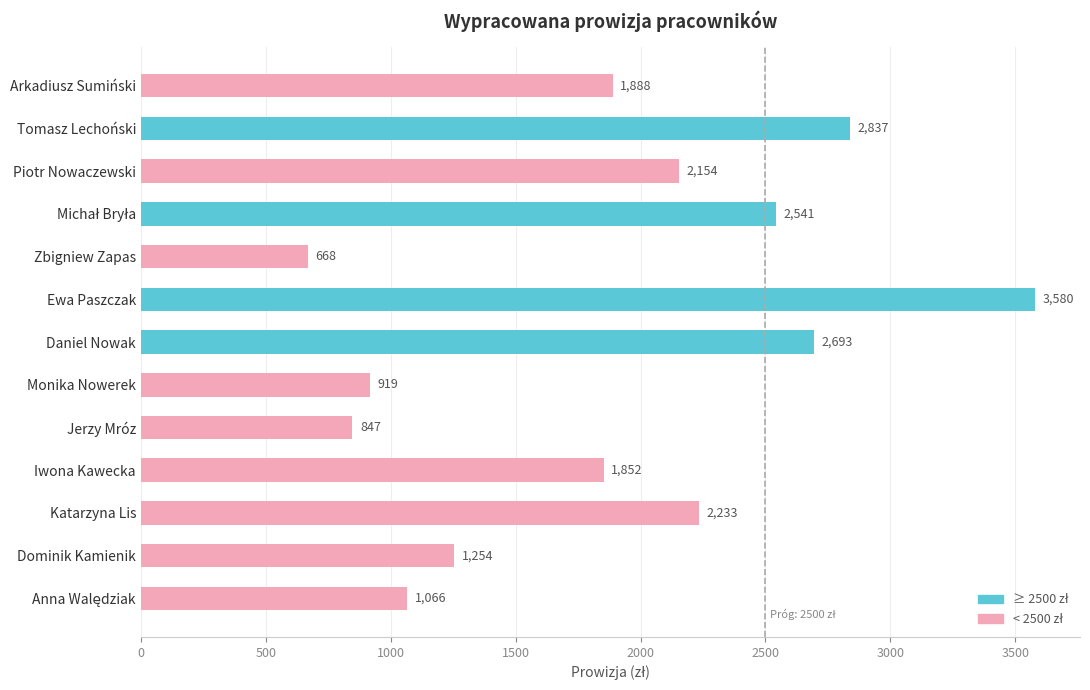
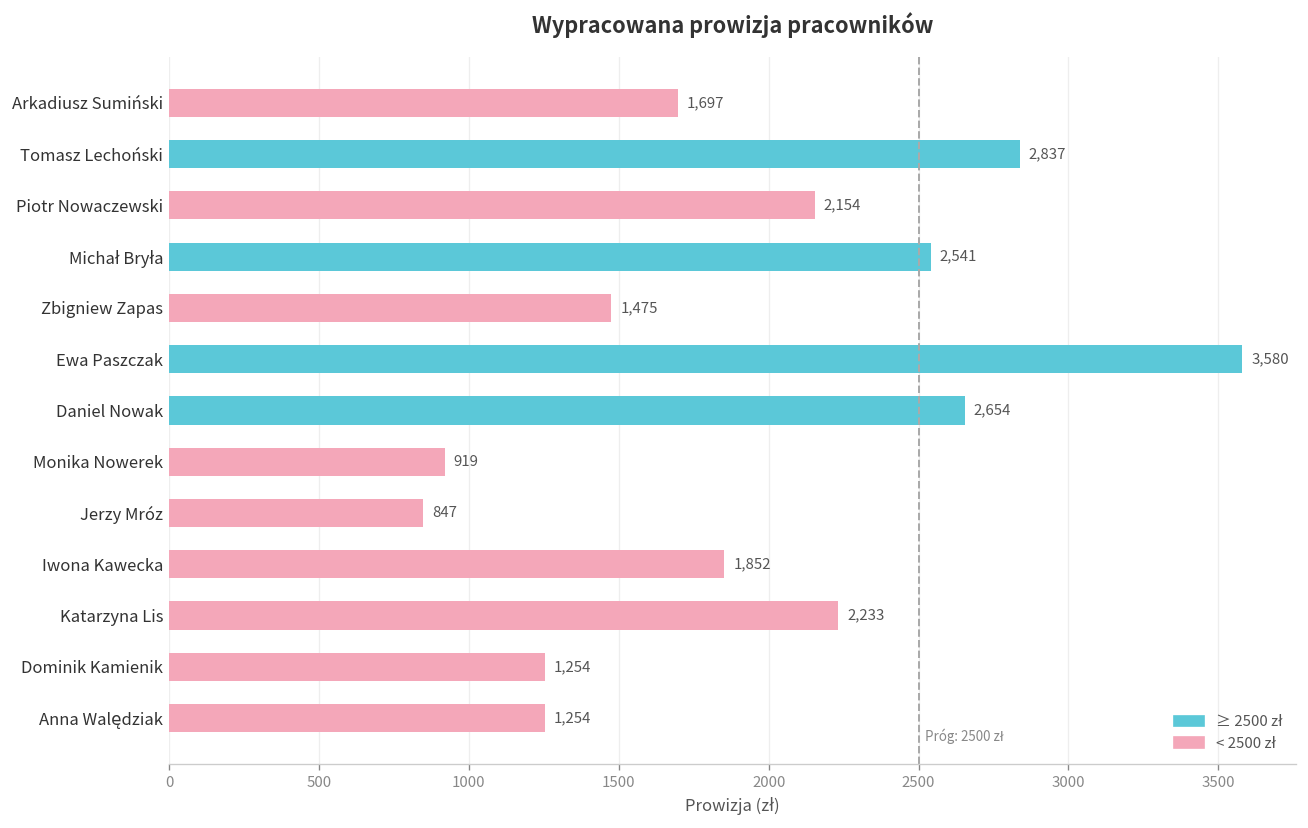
Arkadiusz Sumiński: 1,888 -> 1,697
Zbigniew Zapas: 668 -> 1,475
Daniel Nowak: 2,693 -> 2,654
Anna Walędziak: 1,066 -> 1,254
